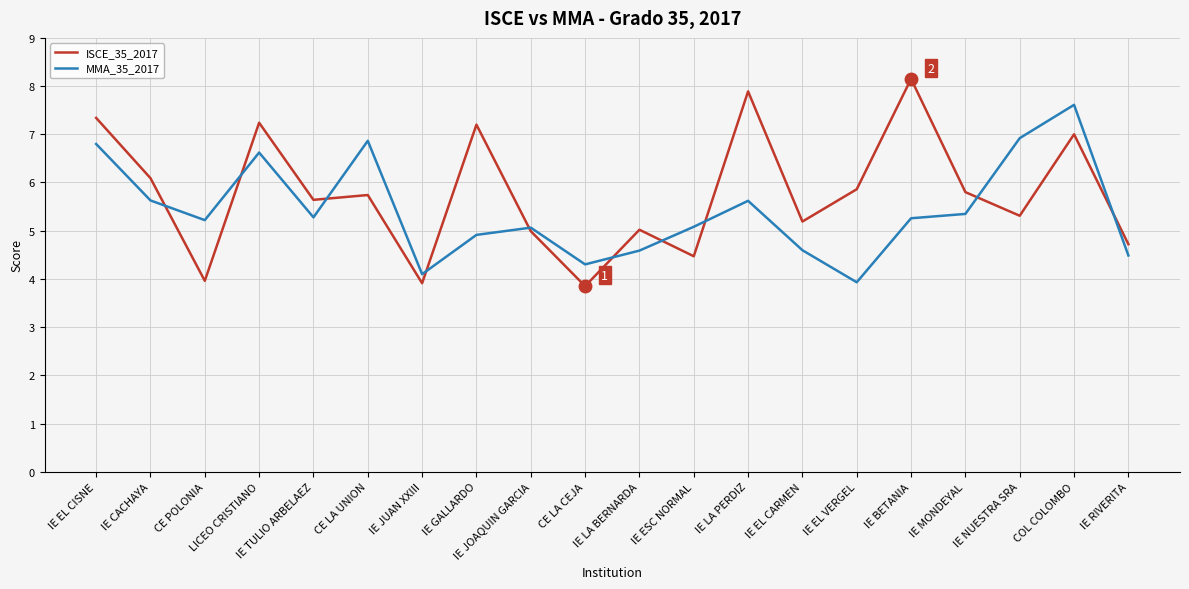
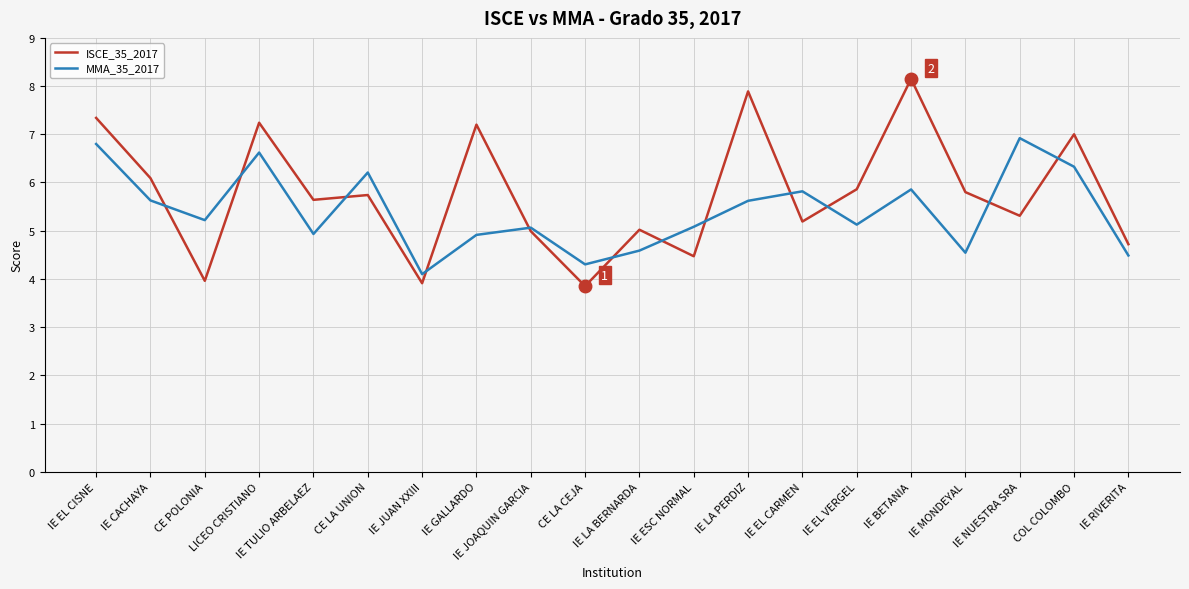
MMA_35_2017, IE TULIO ARBELAEZ: 5.3 -> 4.9
MMA_35_2017, CE LA UNION: 6.9 -> 6.2
MMA_35_2017, IE EL CARMEN: 4.6 -> 5.8
MMA_35_2017, IE EL VERGEL: 3.9 -> 5.1
MMA_35_2017, IE BETANIA: 5.3 -> 5.9
MMA_35_2017, IE MONDEYAL: 5.3 -> 4.5
MMA_35_2017, COL COLOMBO: 7.6 -> 6.3
